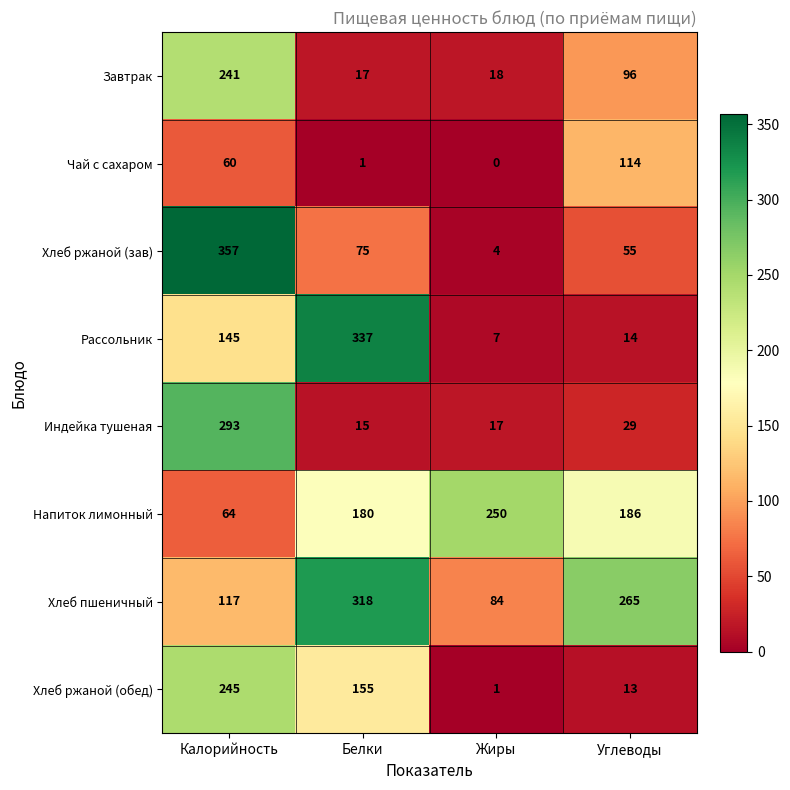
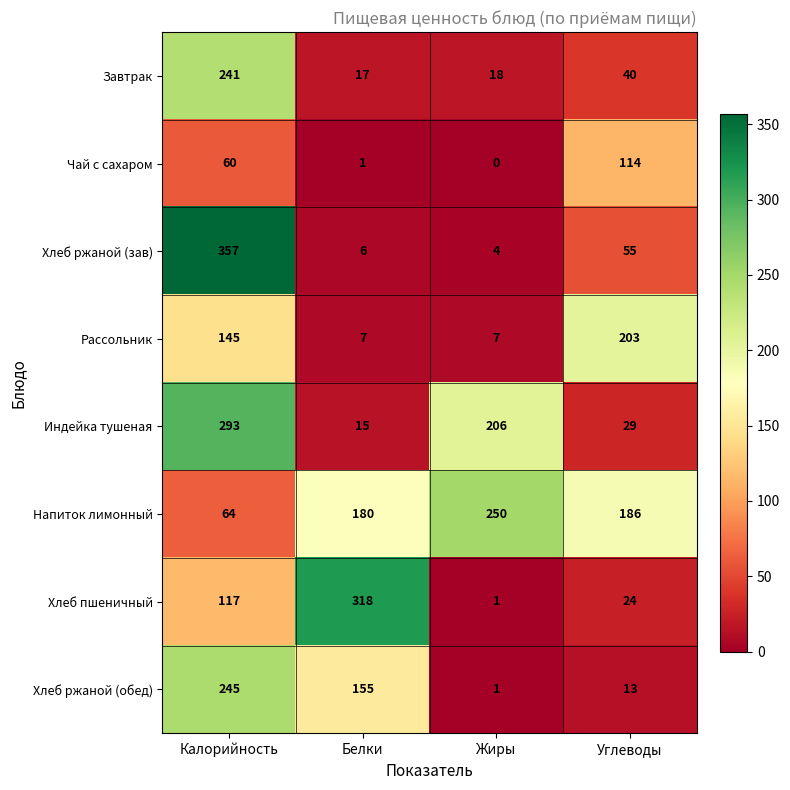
Завтрак, Углеводы: 96 -> 40
Хлеб ржаной (зав), Белки: 75 -> 6
Рассольник, Белки: 337 -> 7
Рассольник, Углеводы: 14 -> 203
Индейка тушеная, Жиры: 17 -> 206
Хлеб пшеничный, Жиры: 84 -> 1
Хлеб пшеничный, Углеводы: 265 -> 24
